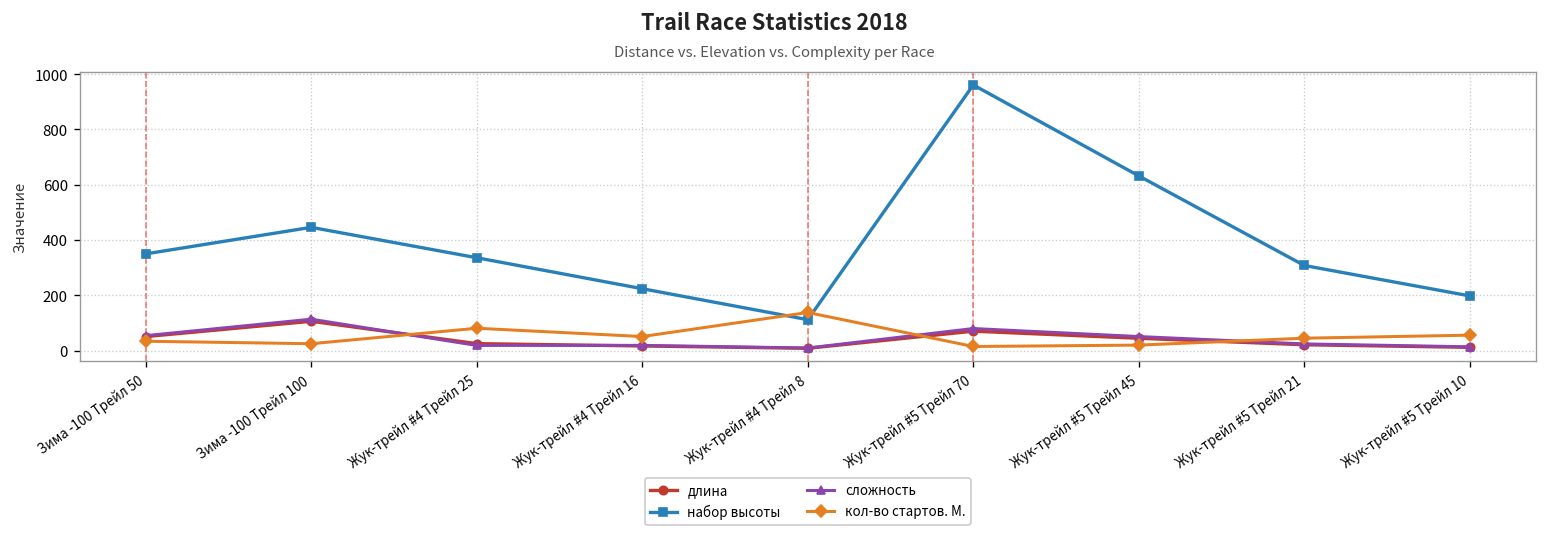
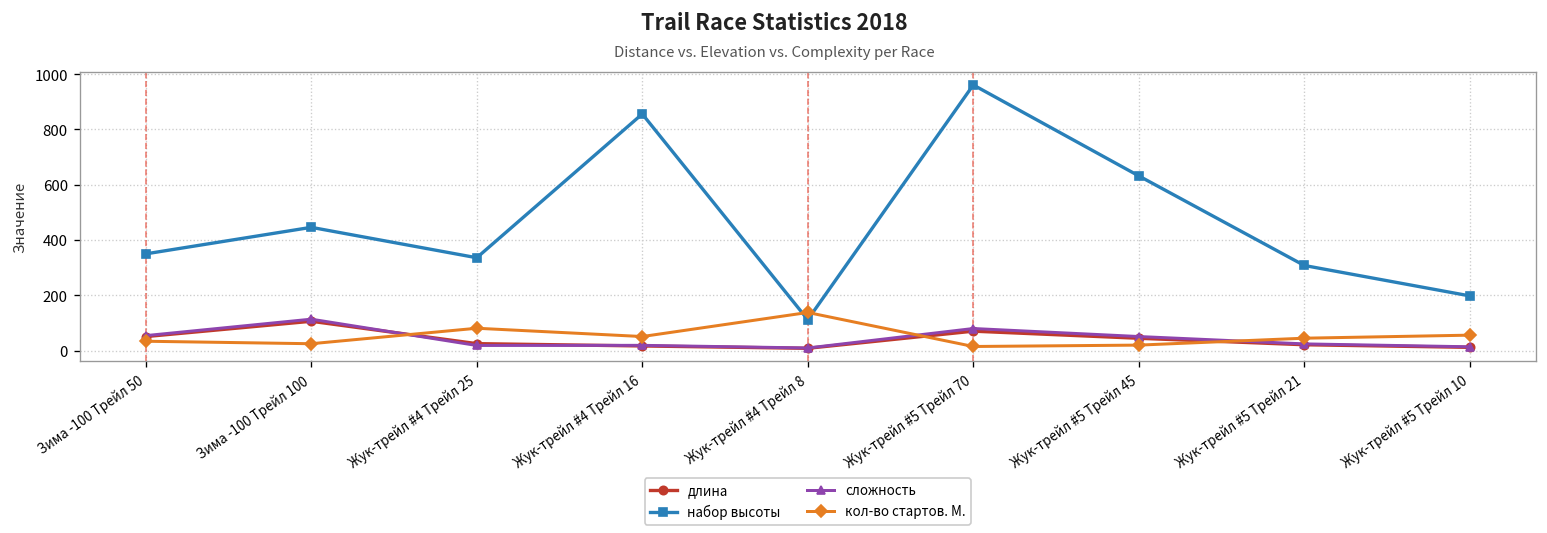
набор высоты, Жук-трейл #4 Трейл 16: 220 -> 860
